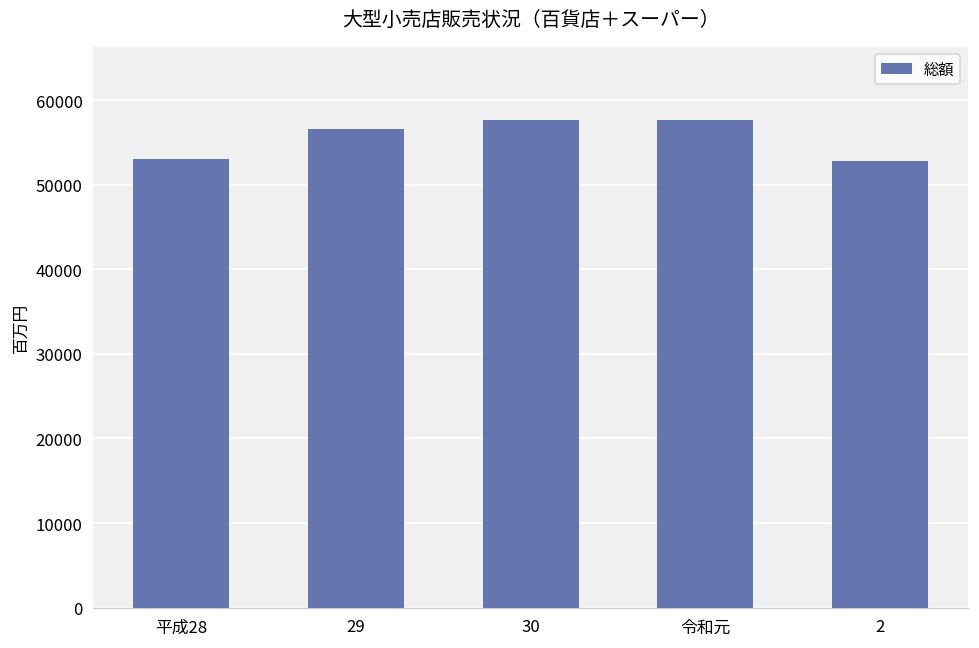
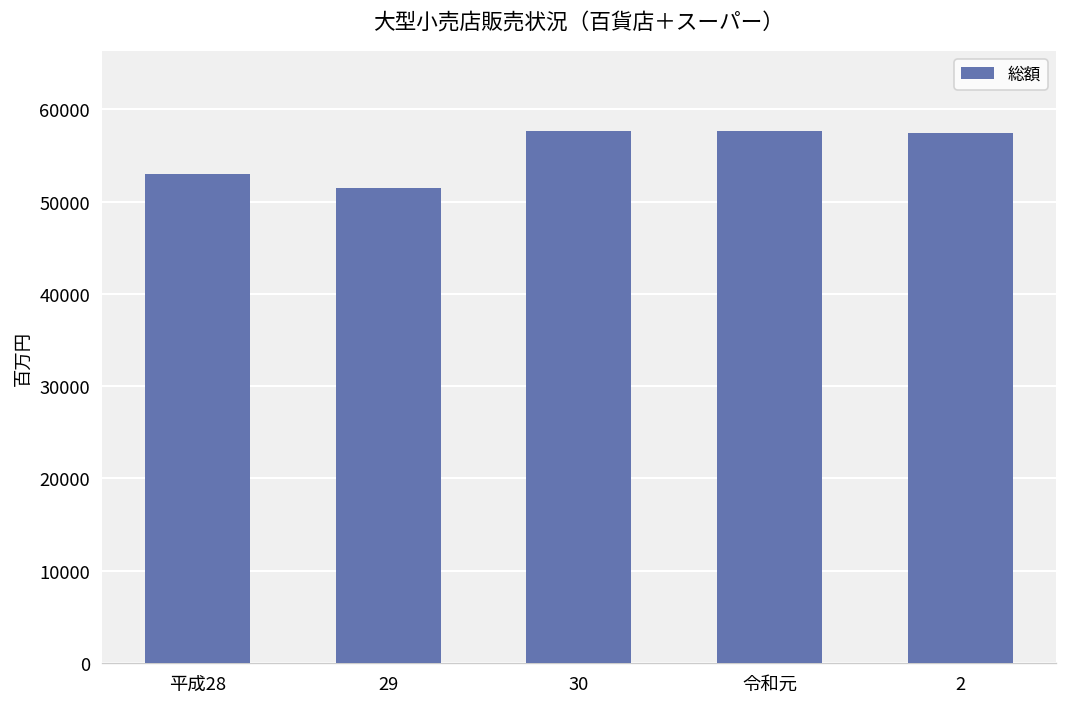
29: 57000 -> 51000
2: 53000 -> 57000
